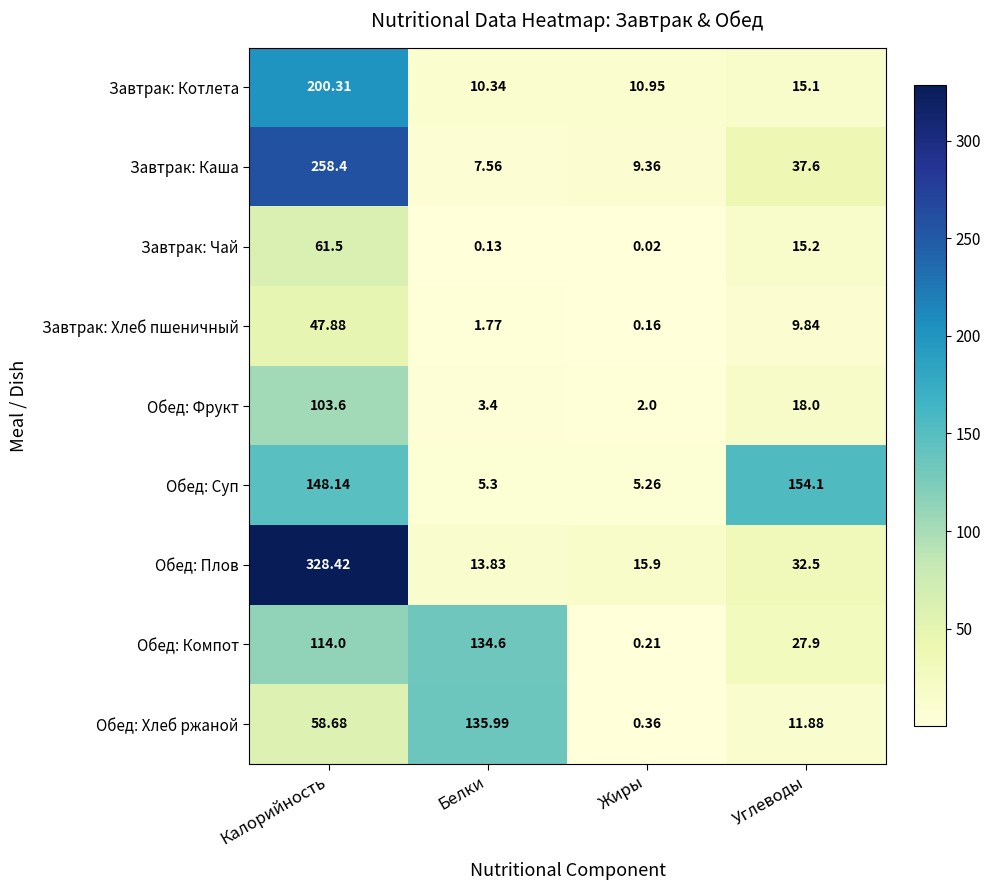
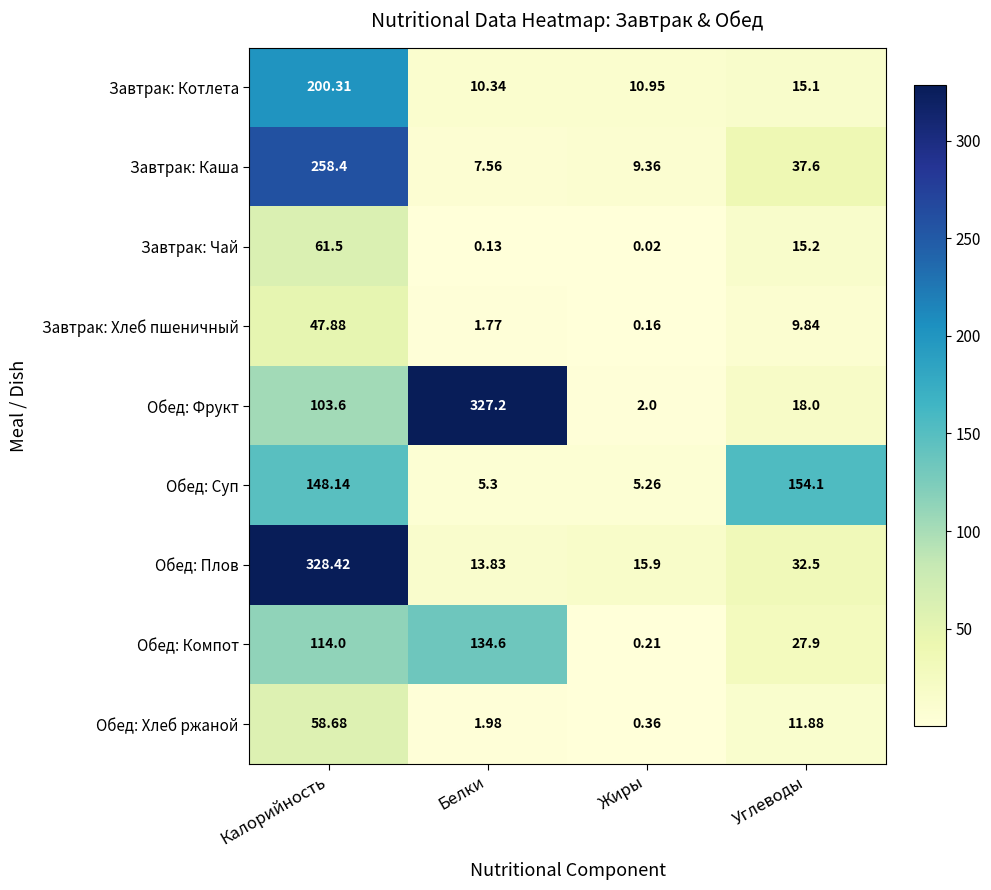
Обед: Фрукт, Белки: 3.4 -> 327.2
Обед: Хлеб ржаной, Белки: 135.99 -> 1.98
